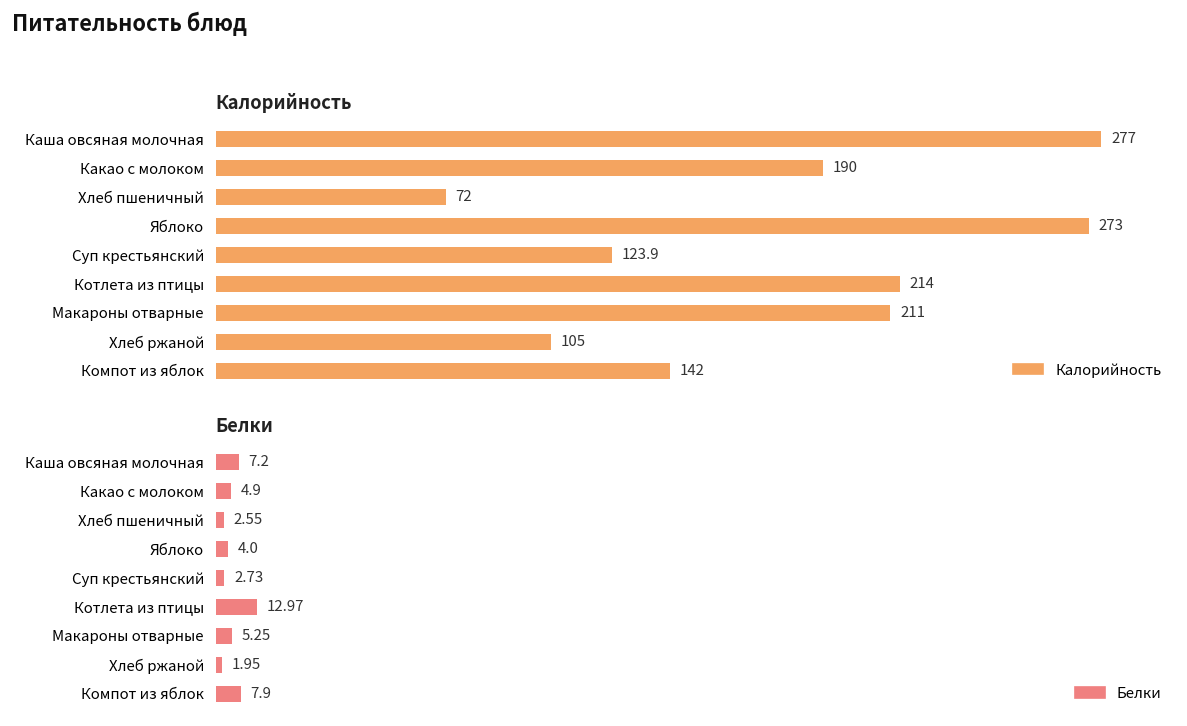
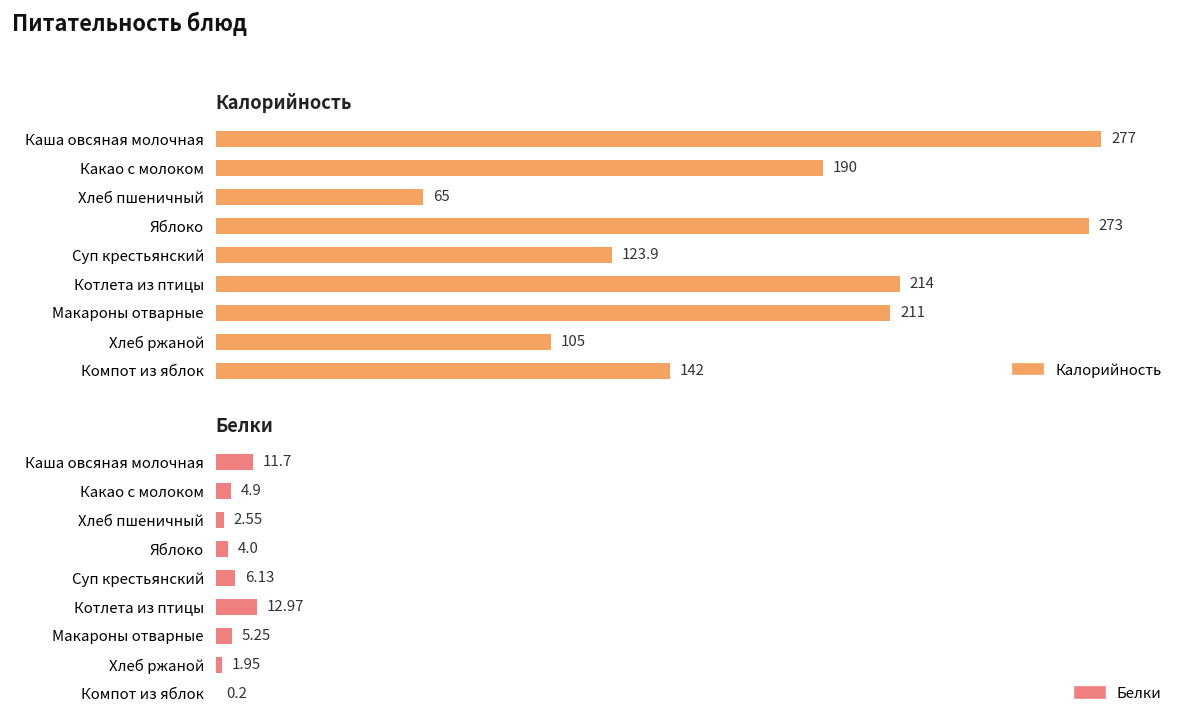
Калорийность, Хлеб пшеничный: 72 -> 65
Белки, Каша овсяная молочная: 7.2 -> 11.7
Белки, Суп крестьянский: 2.73 -> 6.13
Белки, Компот из яблок: 7.9 -> 0.2
